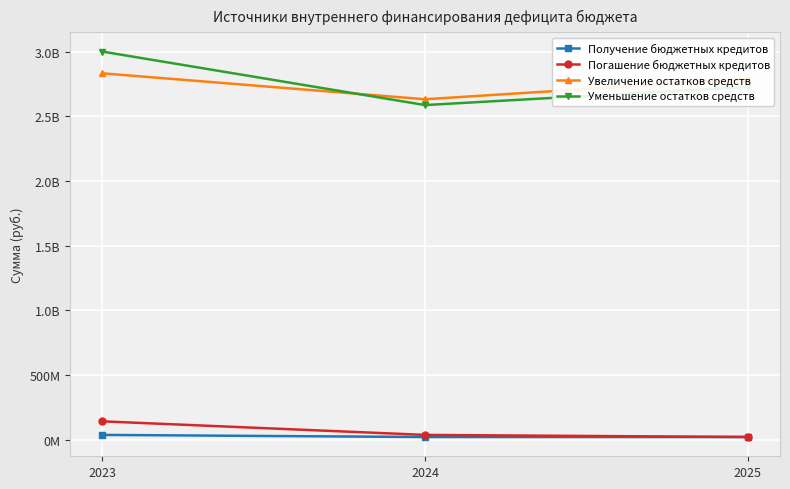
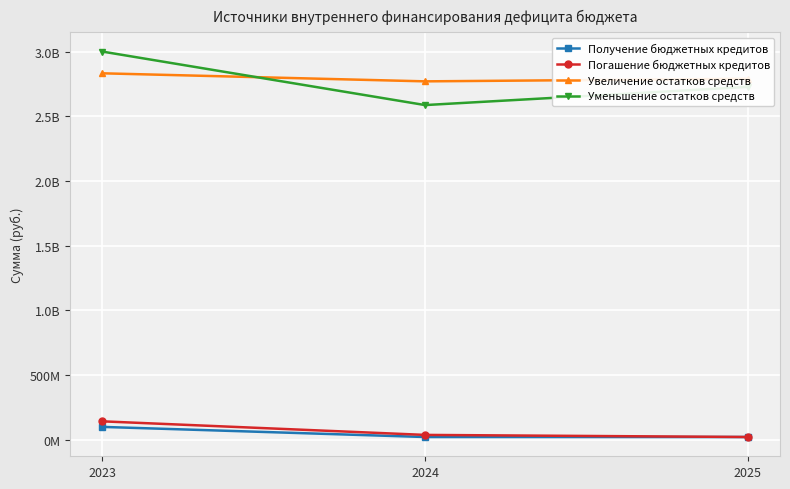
Получение бюджетных кредитов, 2023: 40000000 -> 100000000
Увеличение остатков средств, 2024: 2630000000 -> 2770000000
